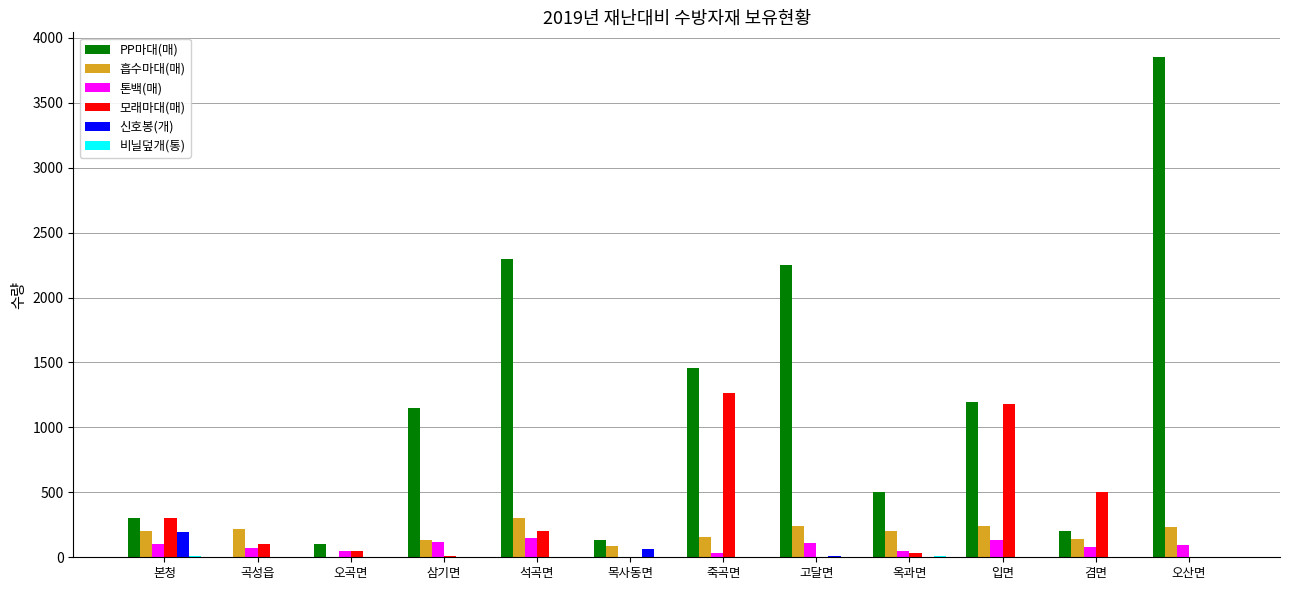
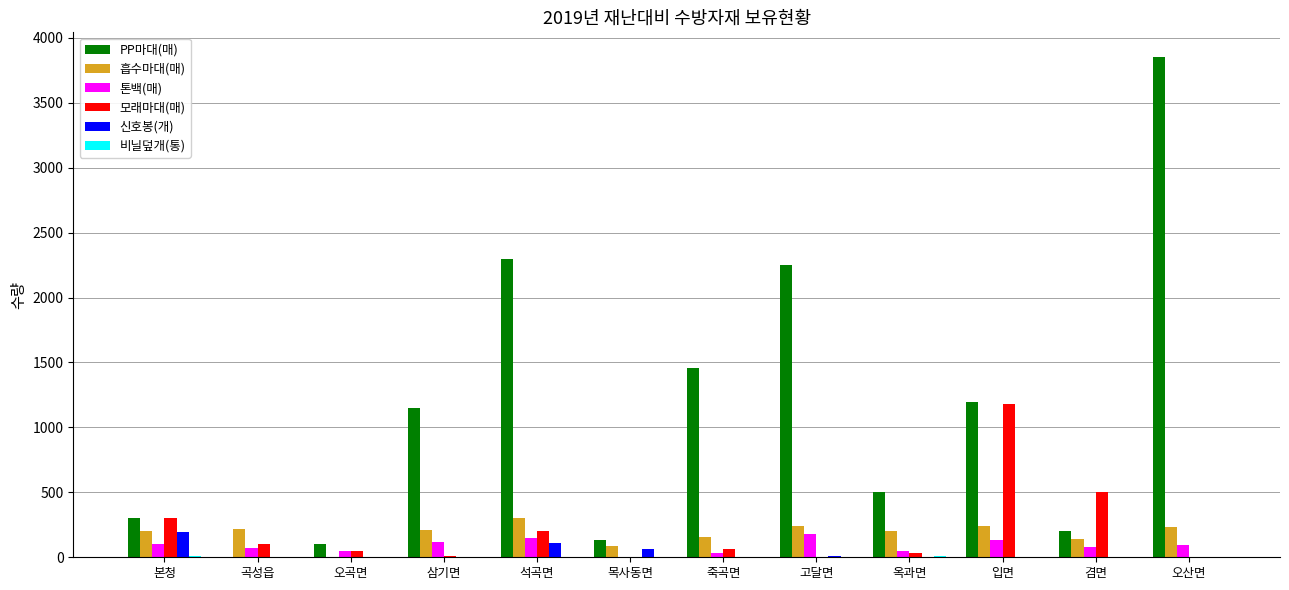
흡수마대(매), 삼기면: 130 -> 210
신호봉(개), 석곡면: 0 -> 110
모래마대(매), 죽곡면: 1260 -> 60
톤백(매), 고달면: 110 -> 180
